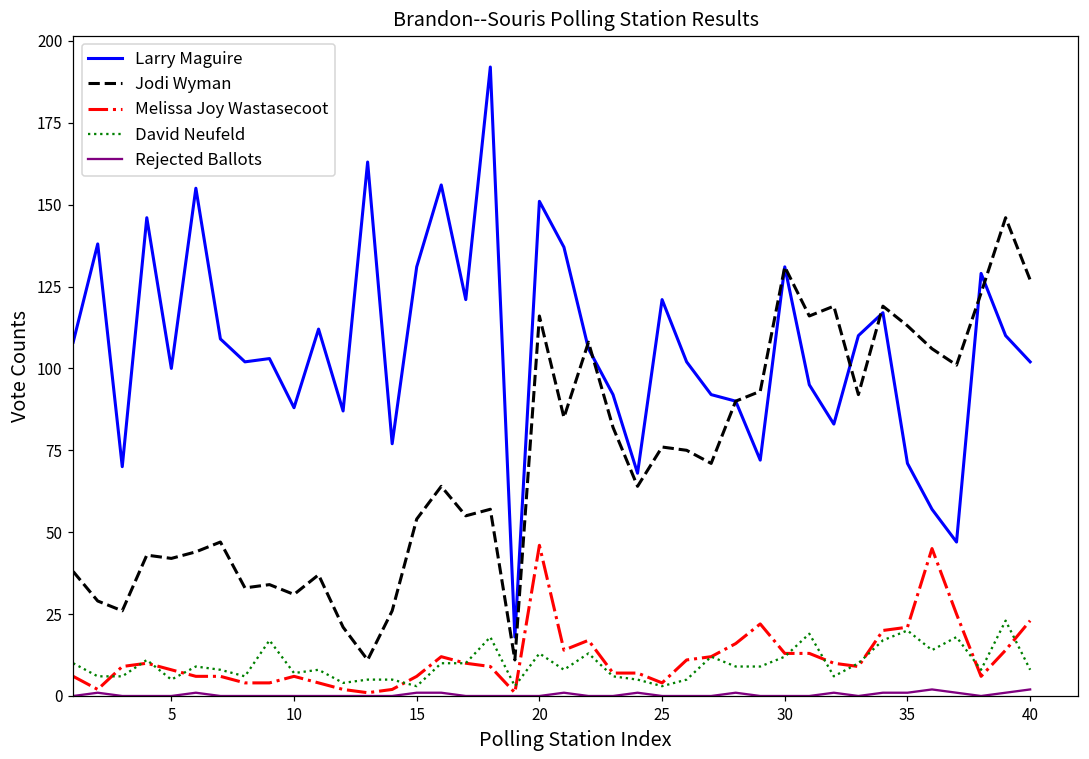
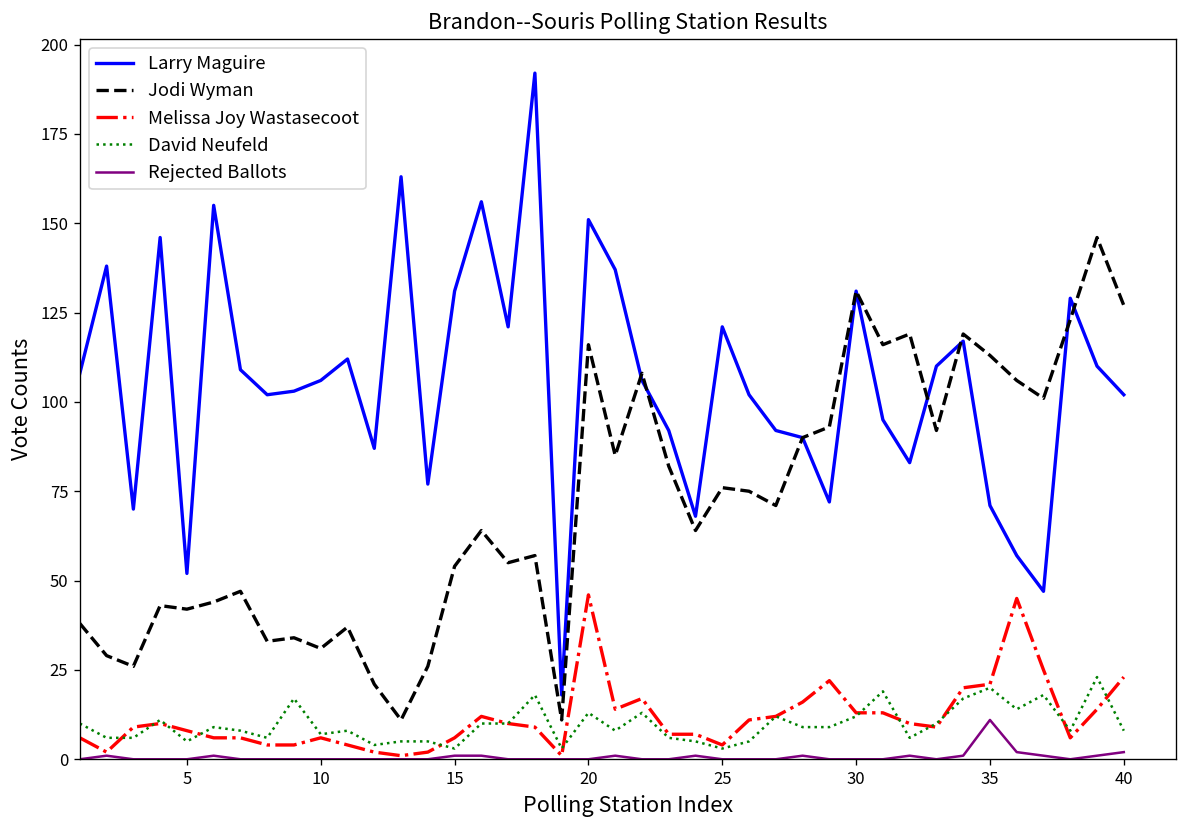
Larry Maguire, 5: 100 -> 52
Larry Maguire, 10: 88 -> 106
Rejected Ballots, 35: 1 -> 11
